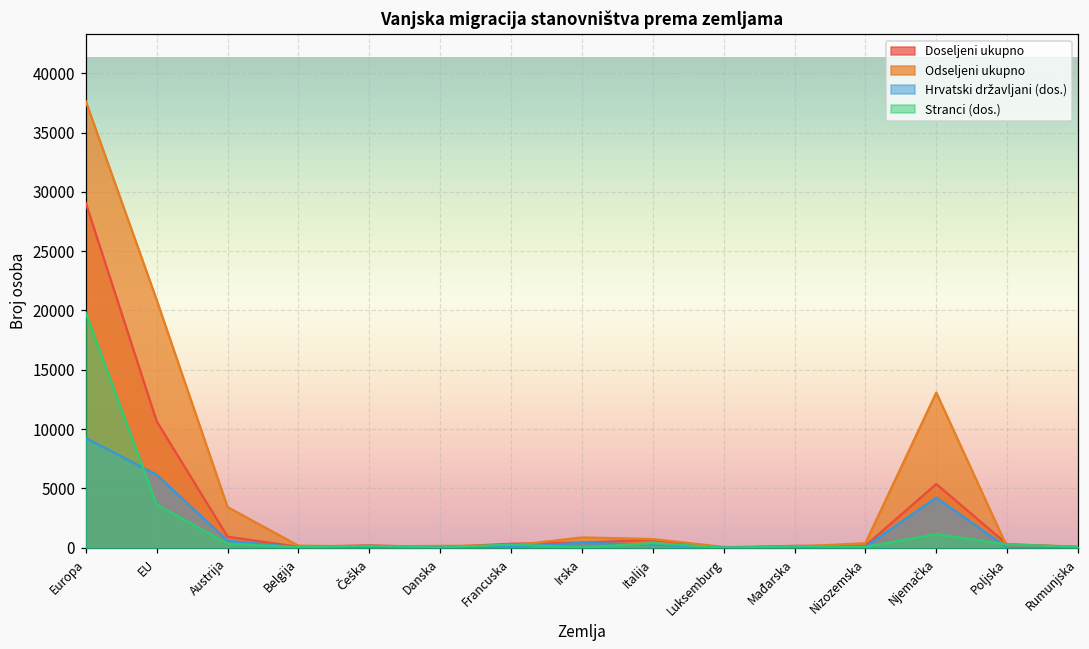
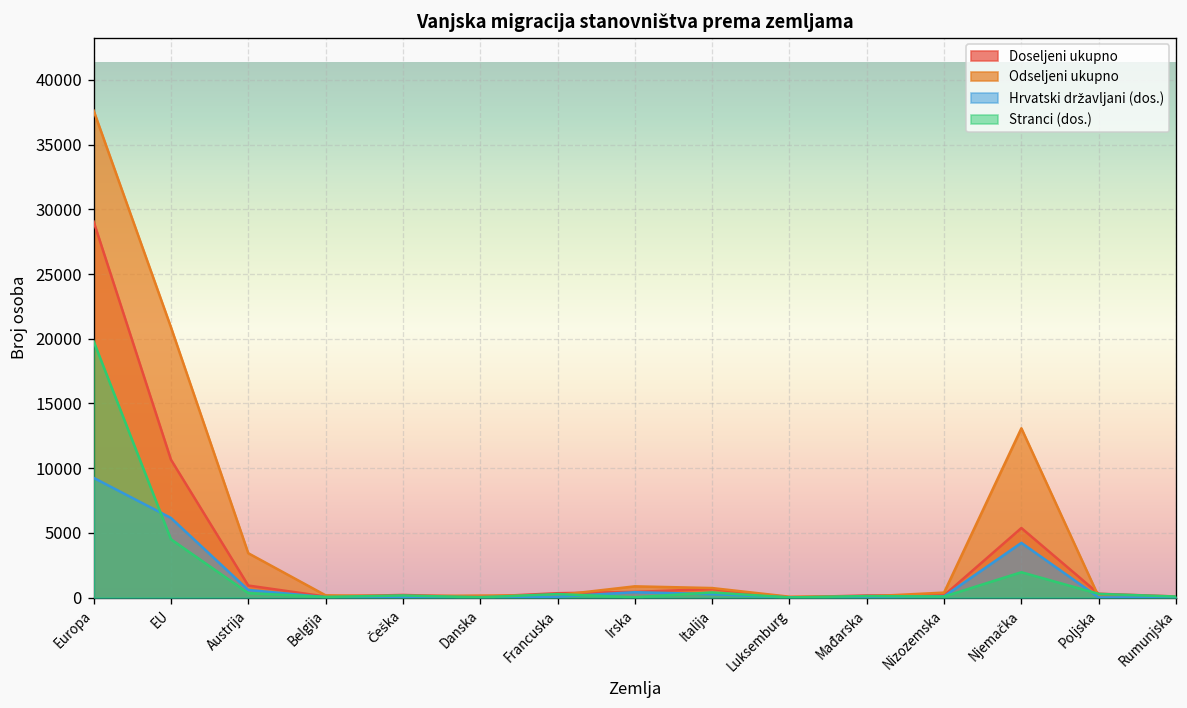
Stranci (dos.), EU: 3600 -> 4500
Stranci (dos.), Njemačka: 1100 -> 2000
